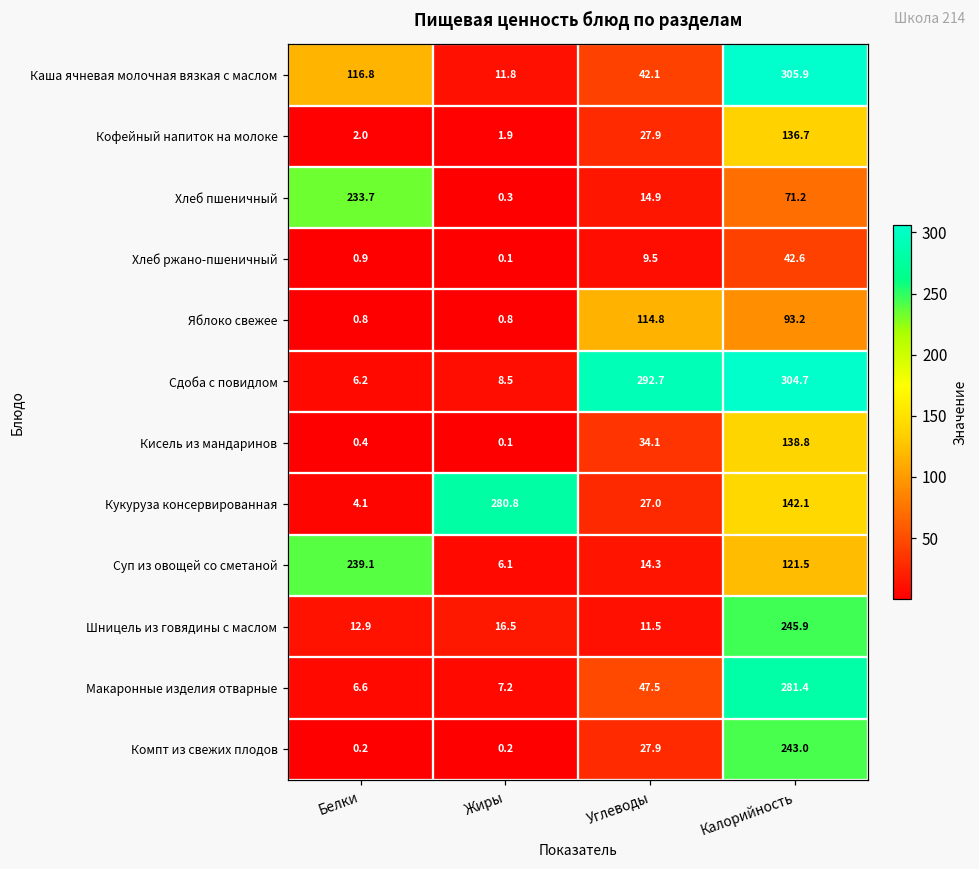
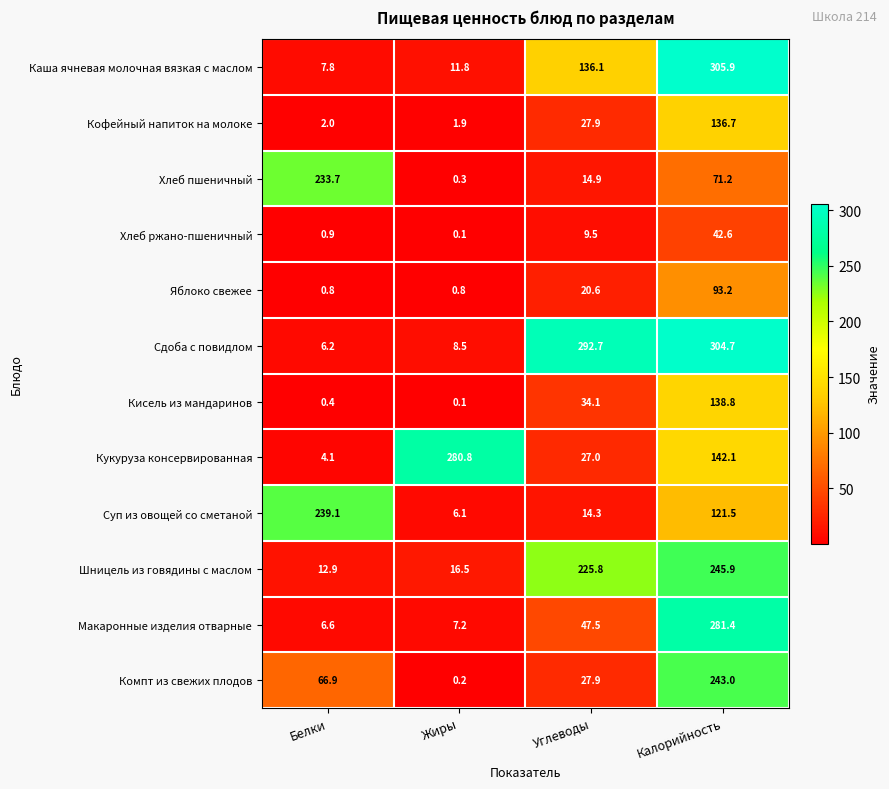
Каша ячневая молочная вязкая с маслом, Белки: 116.8 -> 7.8
Каша ячневая молочная вязкая с маслом, Углеводы: 42.1 -> 136.1
Яблоко свежее, Углеводы: 114.8 -> 20.6
Шницель из говядины с маслом, Углеводы: 11.5 -> 225.8
Компт из свежих плодов, Белки: 0.2 -> 66.9
